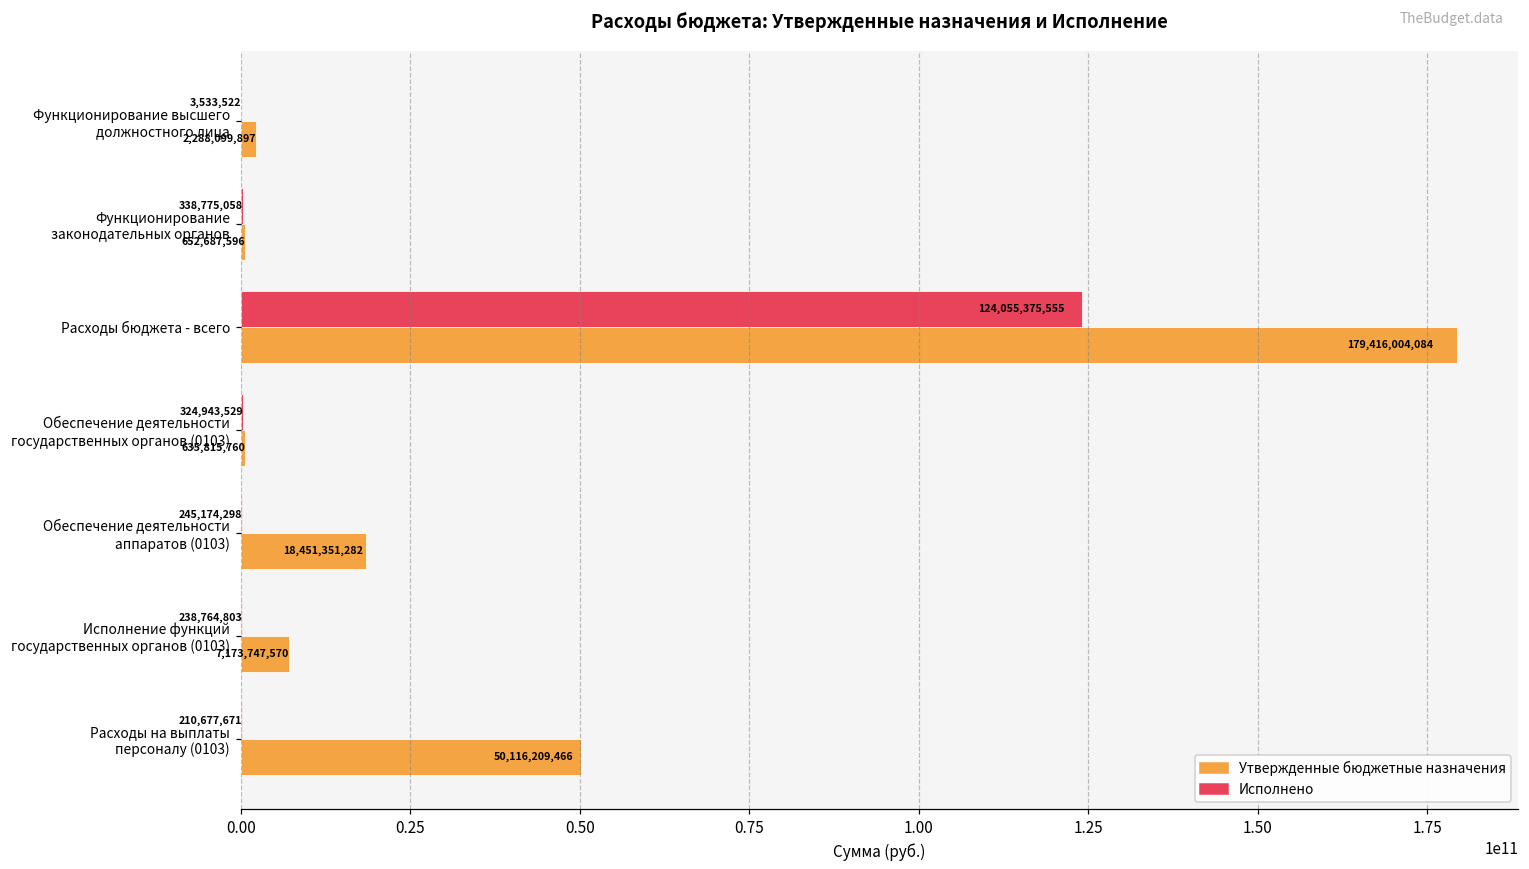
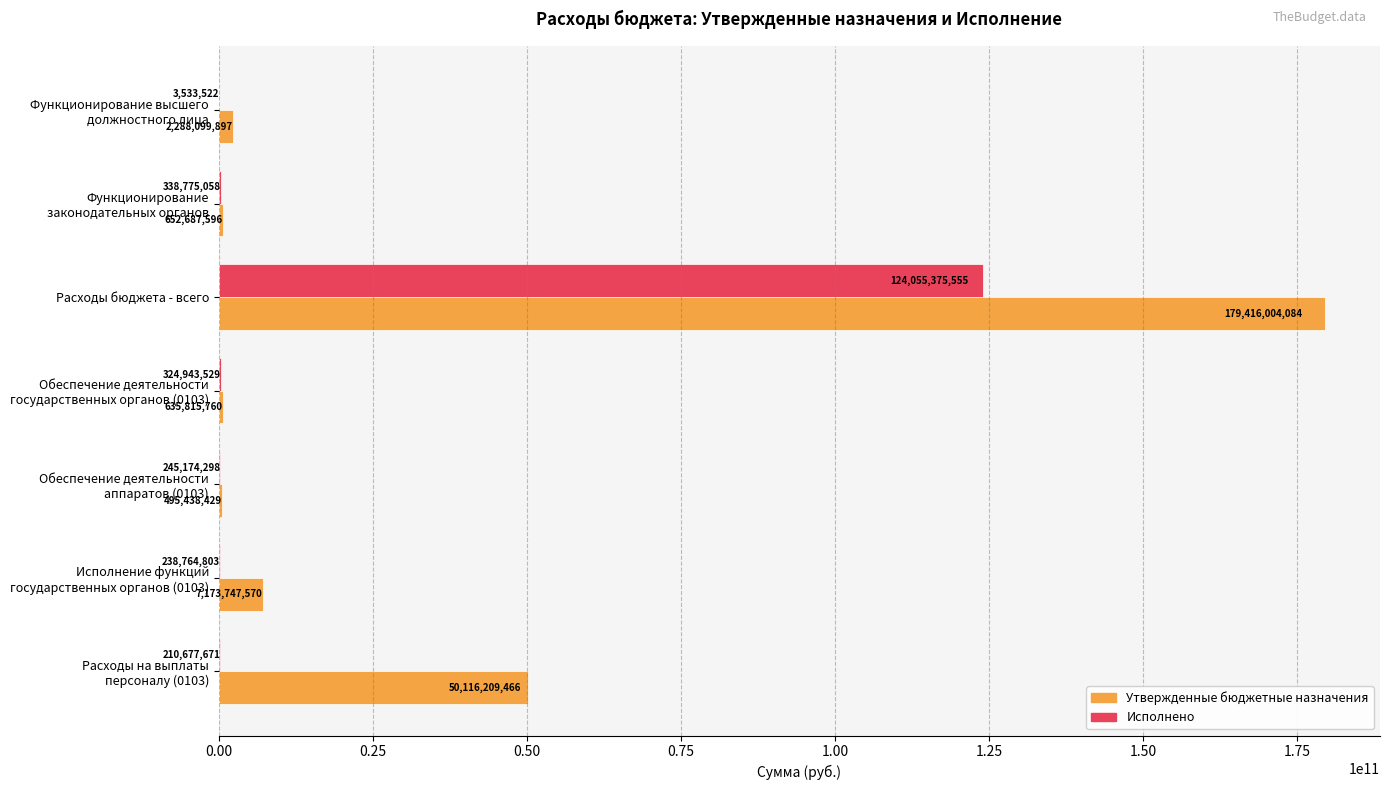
Утвержденные бюджетные назначения, Обеспечение деятельности аппаратов (0103): 18,451,351,282 -> 495,438,429
